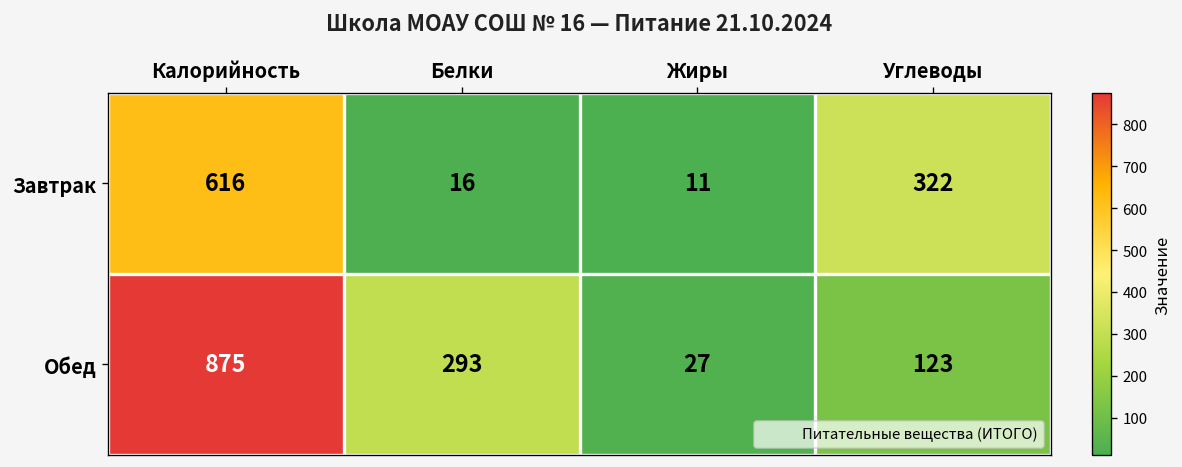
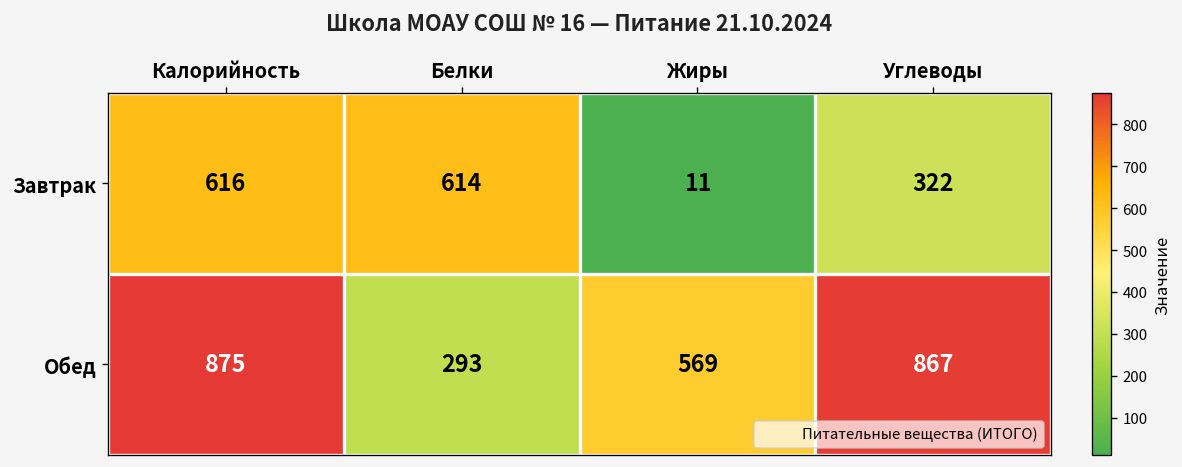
Завтрак, Белки: 16 -> 614
Обед, Жиры: 27 -> 569
Обед, Углеводы: 123 -> 867
